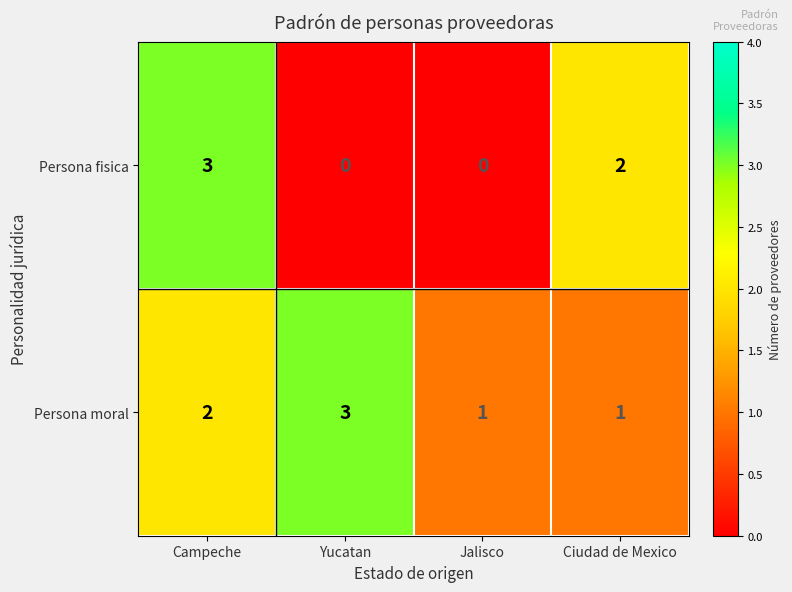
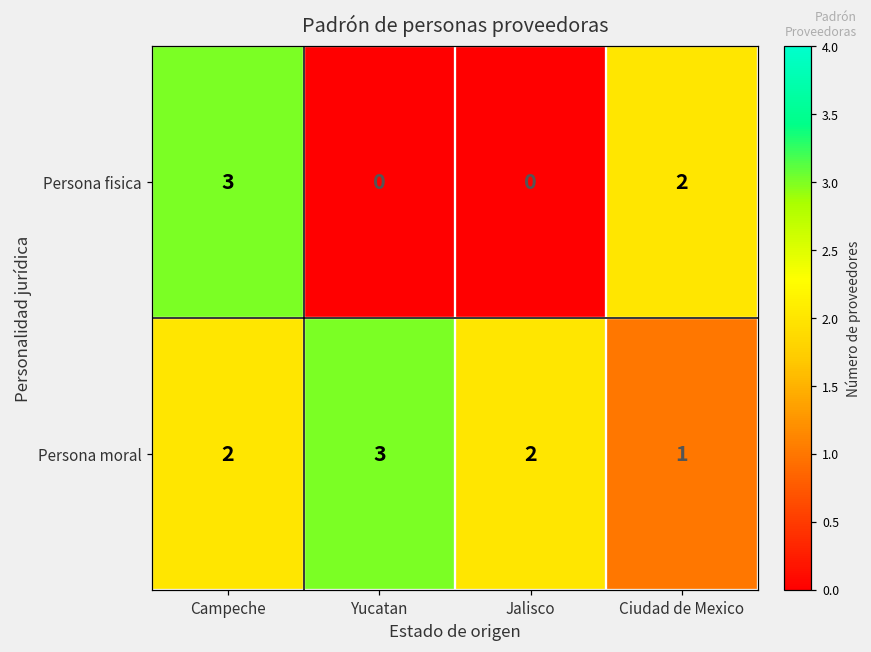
Persona moral, Jalisco: 1 -> 2
